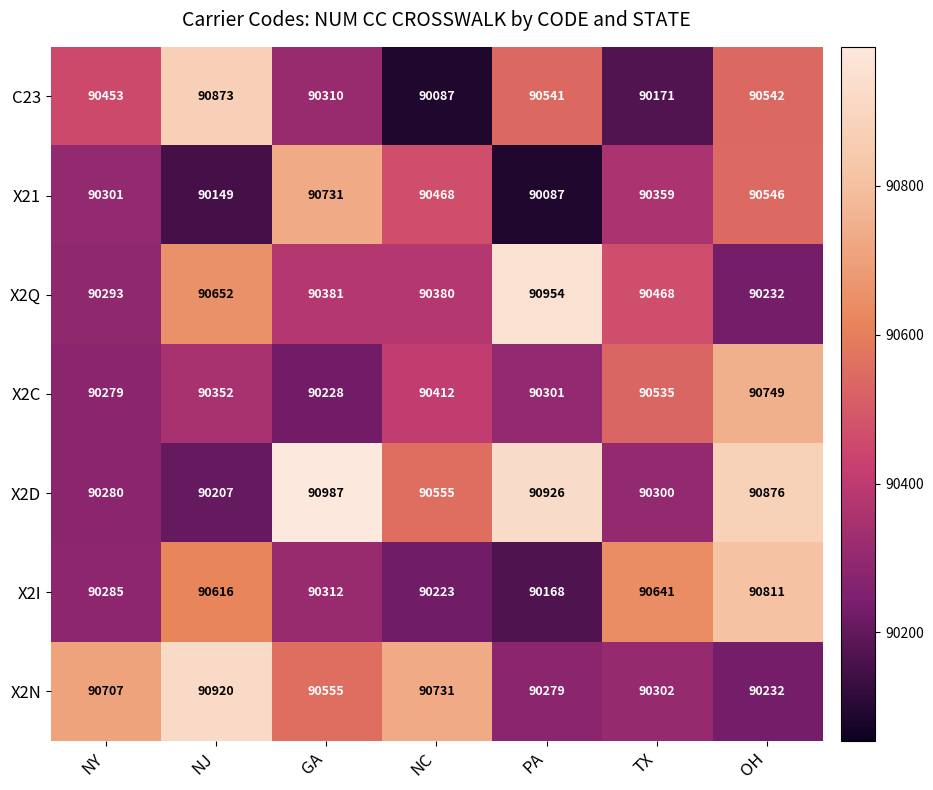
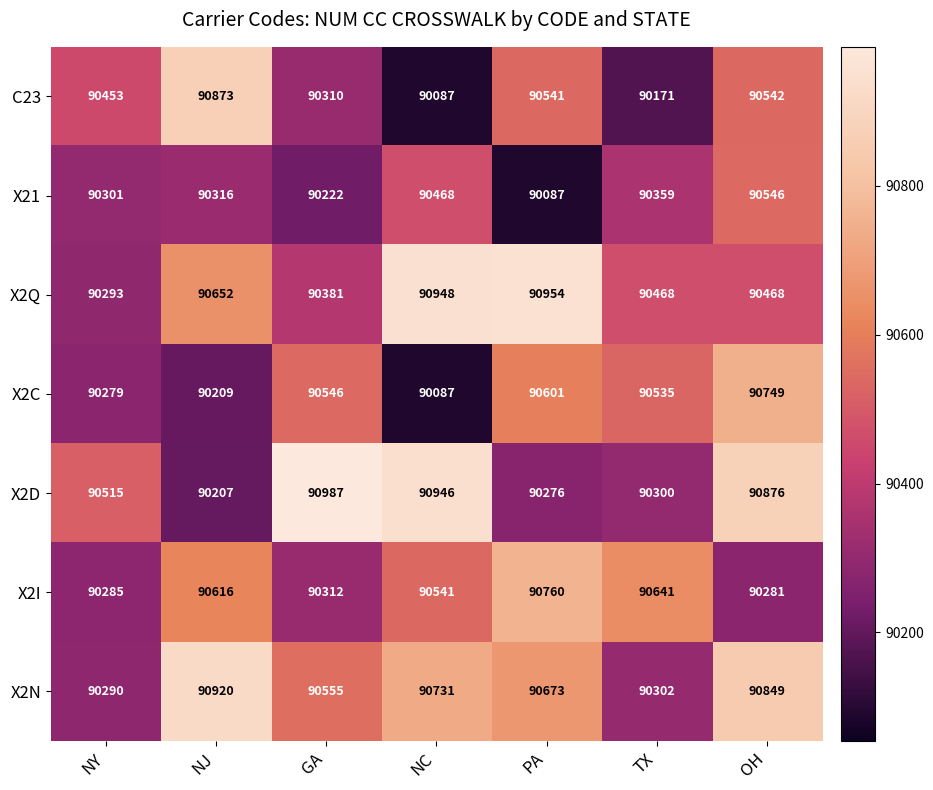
X21, NJ: 90149 -> 90316
X21, GA: 90731 -> 90222
X2Q, NC: 90380 -> 90948
X2Q, OH: 90232 -> 90468
X2C, NJ: 90352 -> 90209
X2C, GA: 90228 -> 90546
X2C, NC: 90412 -> 90087
X2C, PA: 90301 -> 90601
X2D, NY: 90280 -> 90515
X2D, NC: 90555 -> 90946
X2D, PA: 90926 -> 90276
X2I, NC: 90223 -> 90541
X2I, PA: 90168 -> 90760
X2I, OH: 90811 -> 90281
X2N, NY: 90707 -> 90290
X2N, PA: 90279 -> 90673
X2N, OH: 90232 -> 90849
